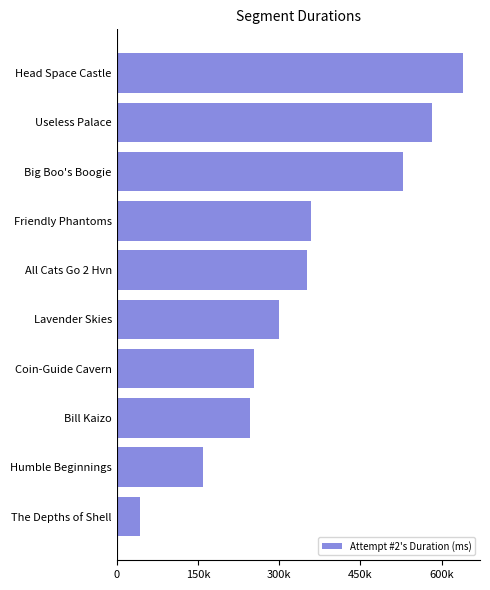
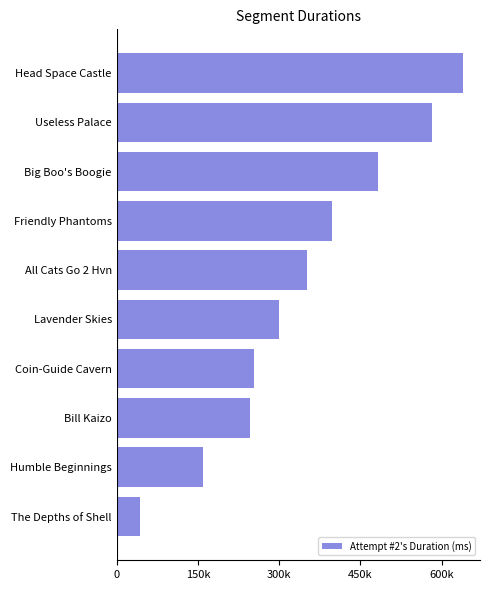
Big Boo's Boogie: 530000 -> 480000
Friendly Phantoms: 360000 -> 400000
